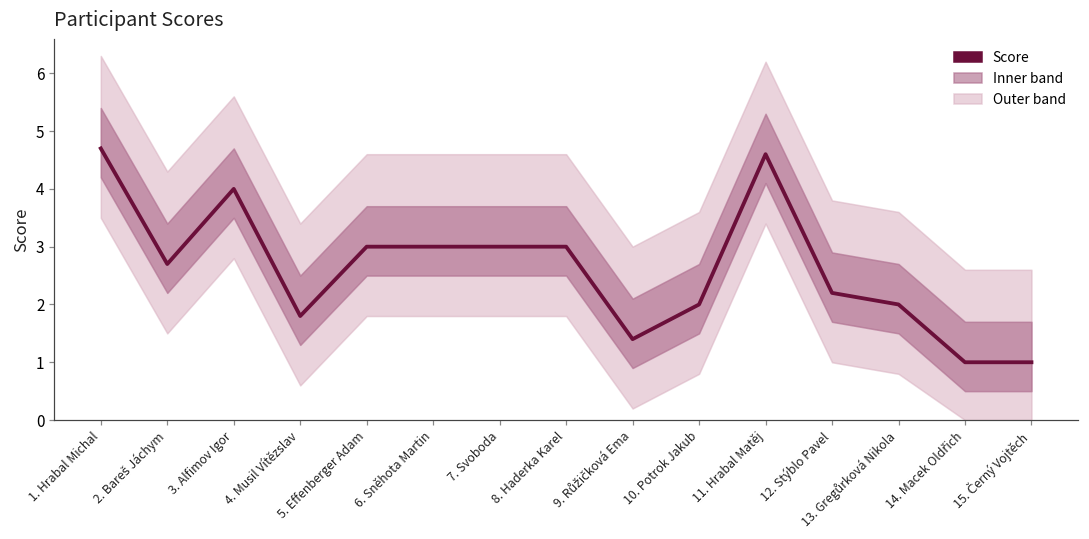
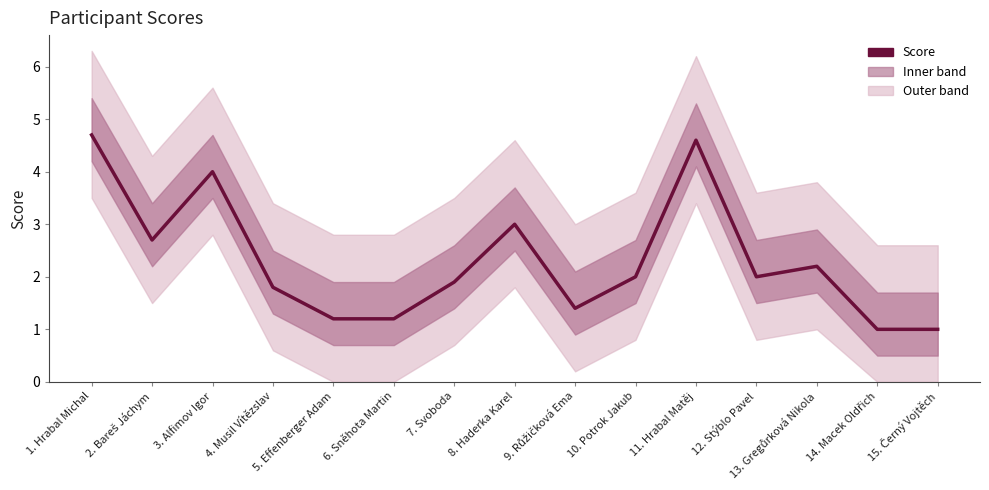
Score, 5. Effenberger Adam: 3.0 -> 1.2
Score, 6. Sněhota Martin: 3.0 -> 1.2
Score, 7. Svoboda: 3.0 -> 1.9
Score, 12. Stýblo Pavel: 2.2 -> 2.0
Score, 13. Gregůrková Nikola: 2.0 -> 2.2
